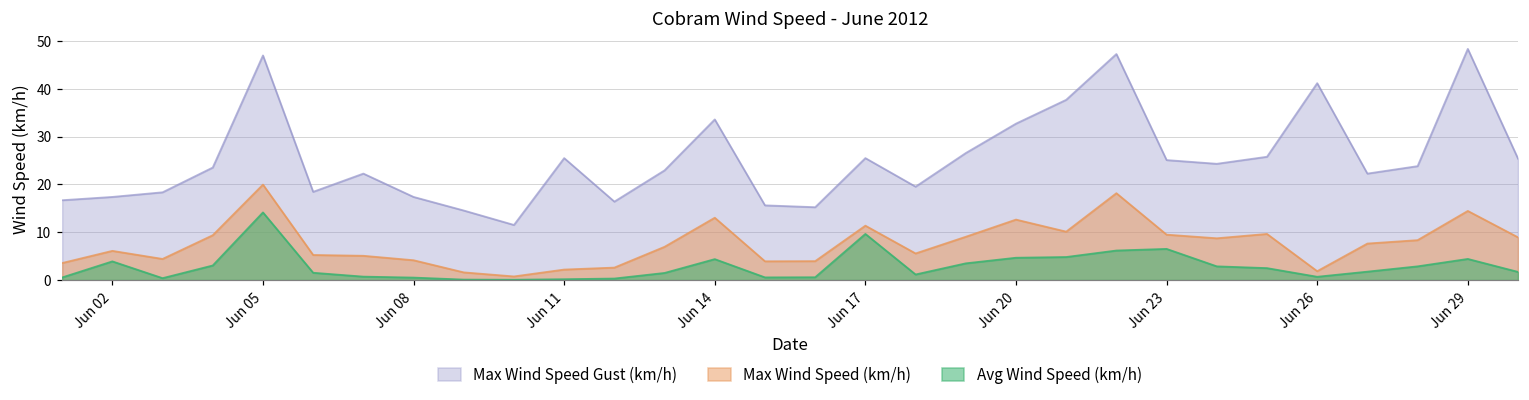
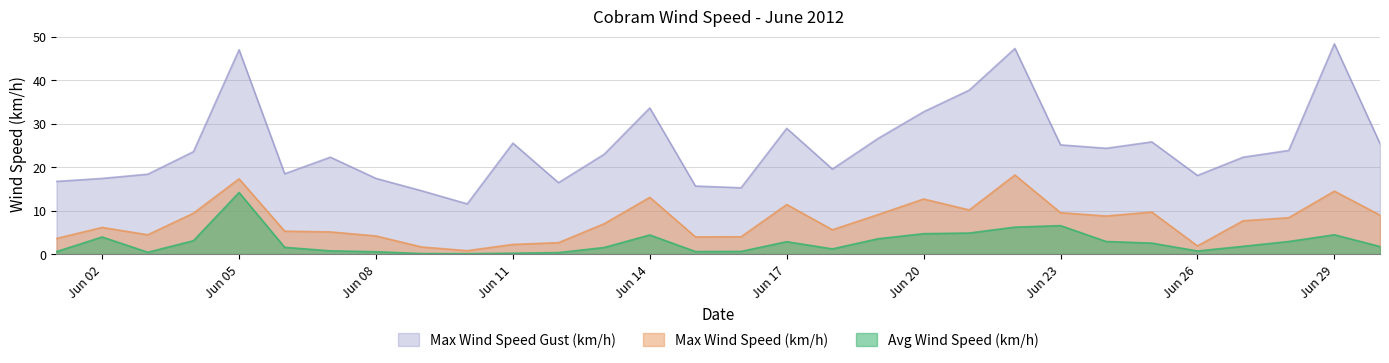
Max Wind Speed (km/h), Jun 05: 20 -> 17
Max Wind Speed Gust (km/h), Jun 17: 26 -> 29
Avg Wind Speed (km/h), Jun 17: 10 -> 3
Max Wind Speed Gust (km/h), Jun 26: 41 -> 18
